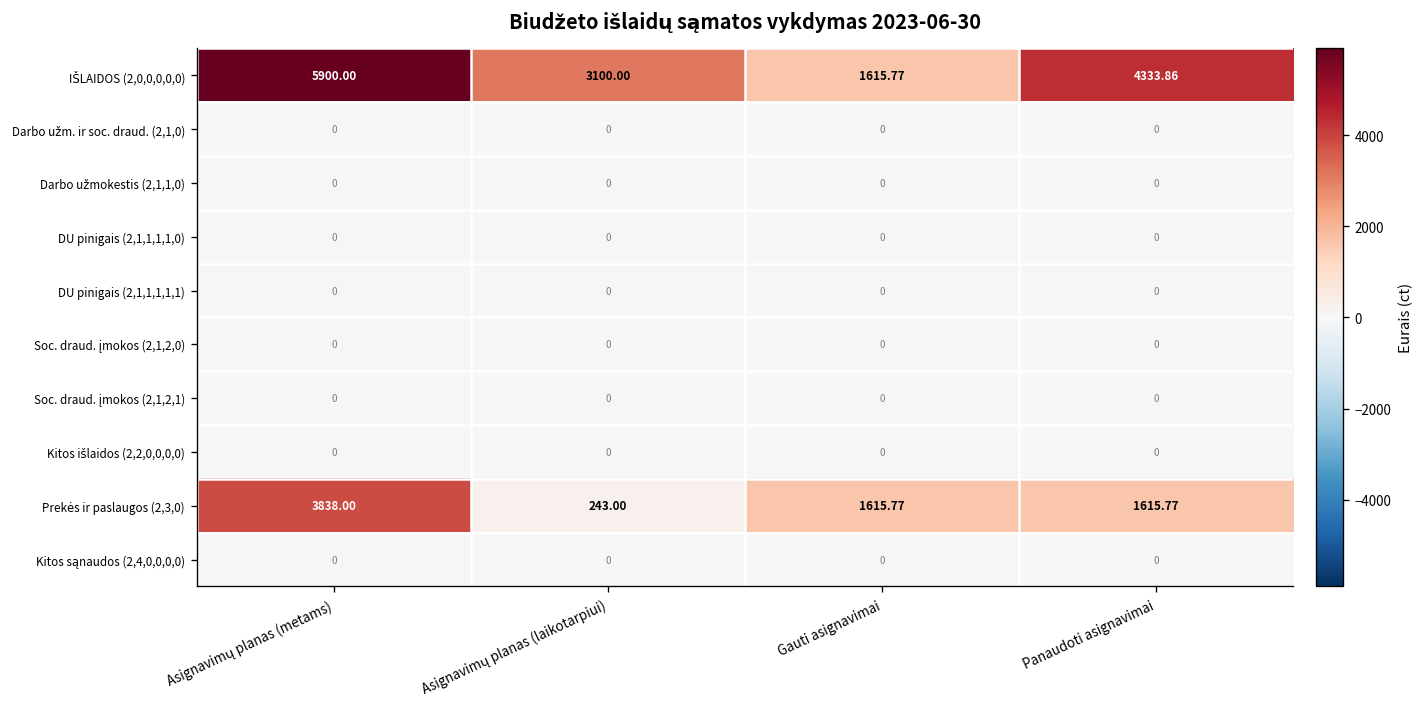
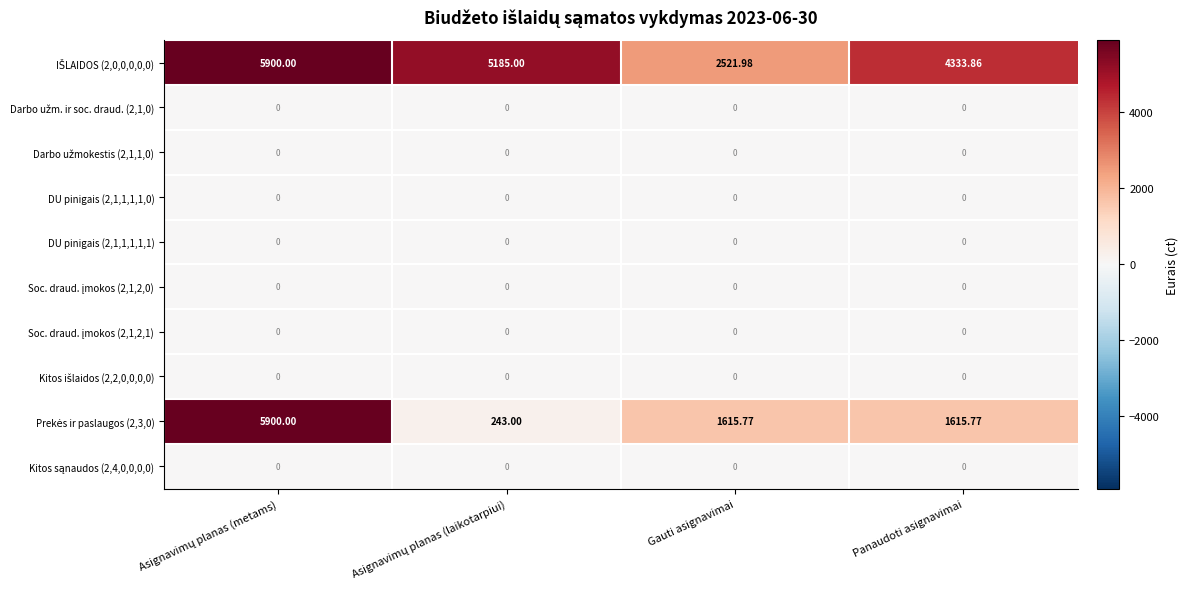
IŠLAIDOS (2,0,0,0,0,0), Asignavimų planas (laikotarpiui): 3100.00 -> 5185.00
IŠLAIDOS (2,0,0,0,0,0), Gauti asignavimai: 1615.77 -> 2521.98
Prekės ir paslaugos (2,3,0), Asignavimų planas (metams): 3838.00 -> 5900.00
